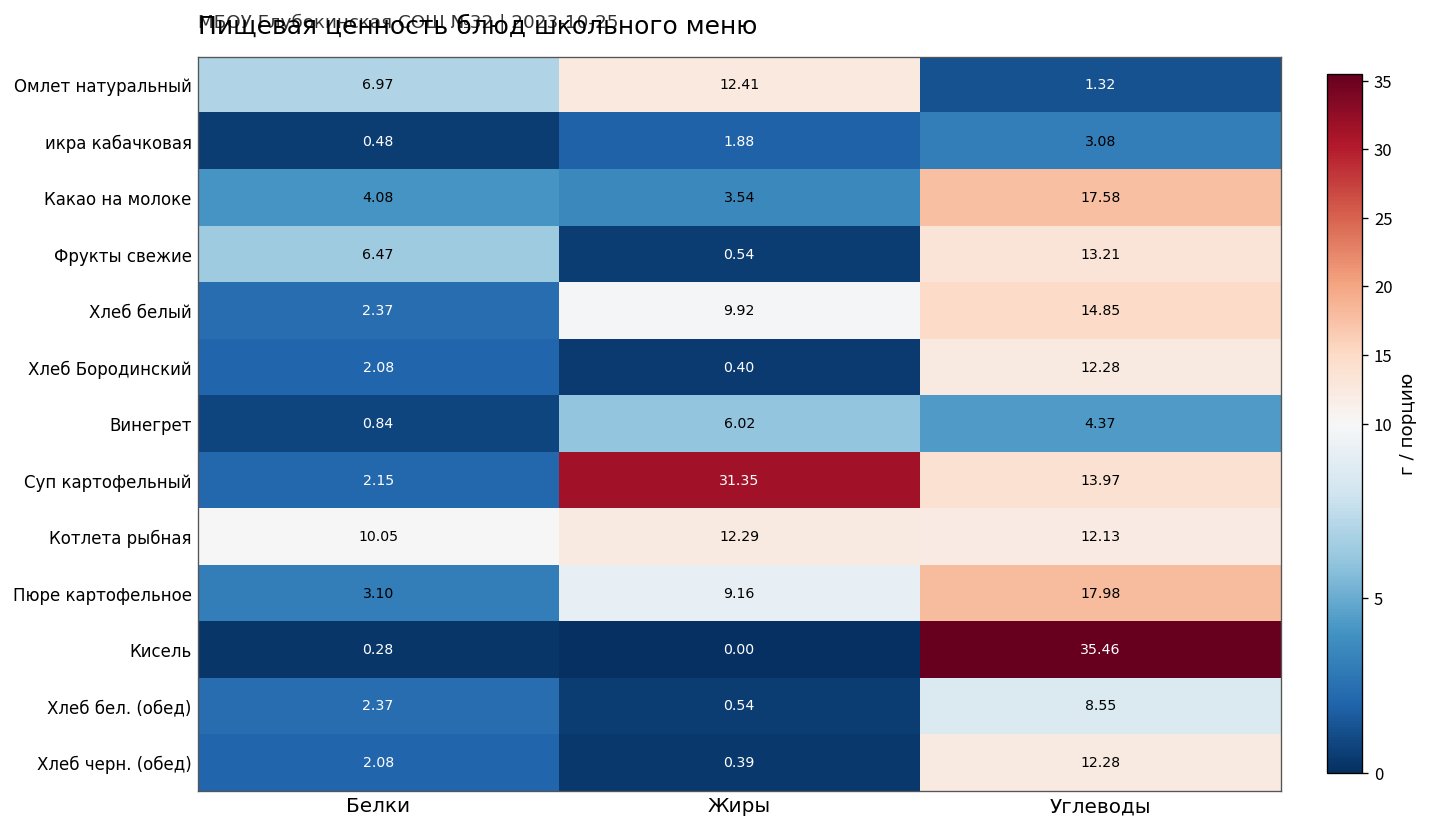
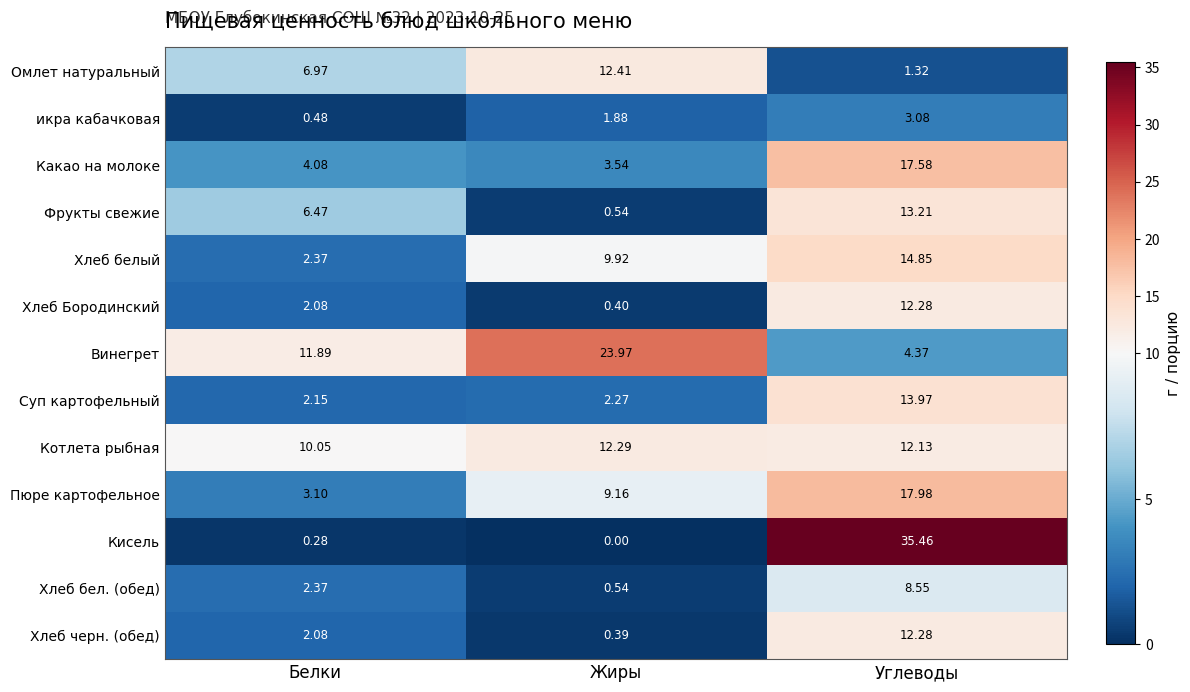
Винегрет, Белки: 0.84 -> 11.89
Винегрет, Жиры: 6.02 -> 23.97
Суп картофельный, Жиры: 31.35 -> 2.27
